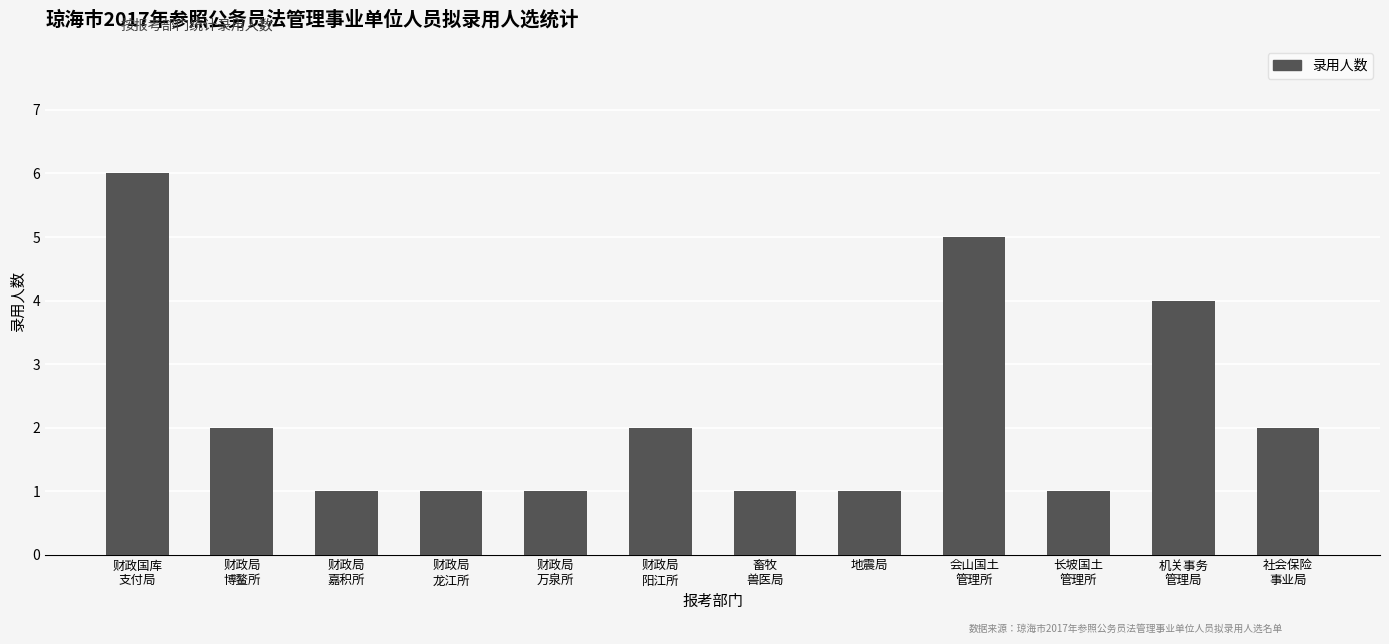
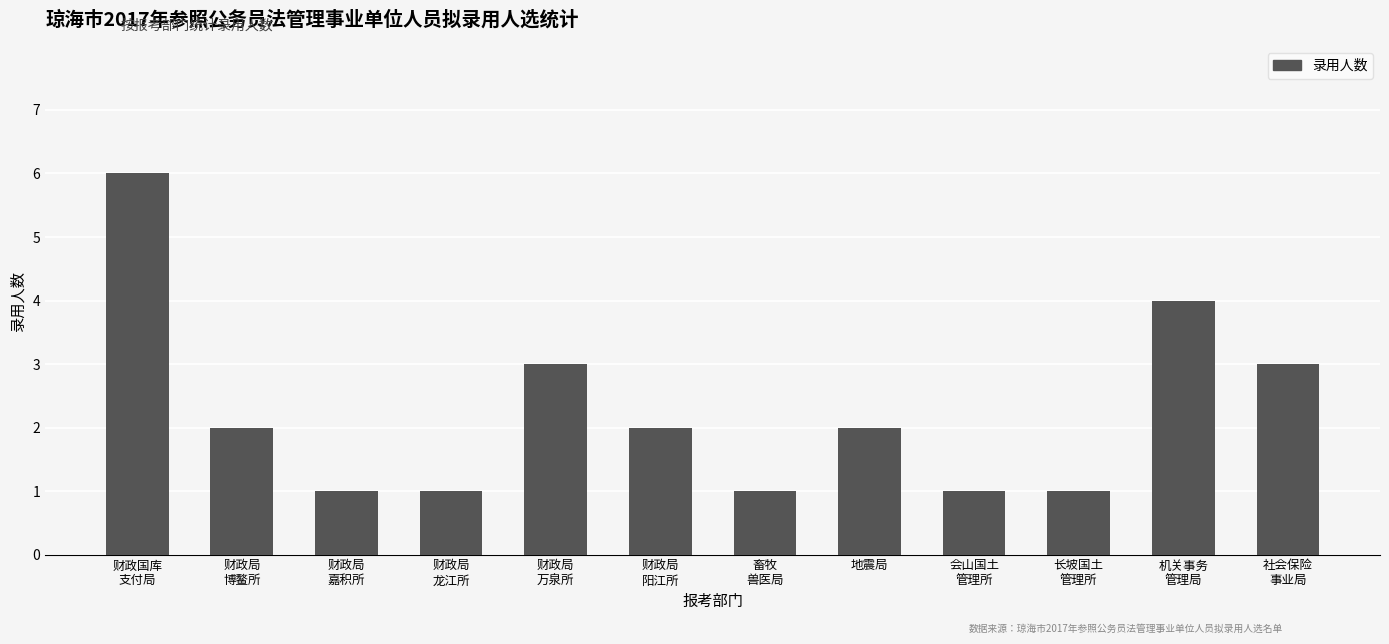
财政局 万泉所: 1 -> 3
地震局: 1 -> 2
会山国土 管理所: 5 -> 1
社会保险 事业局: 2 -> 3
